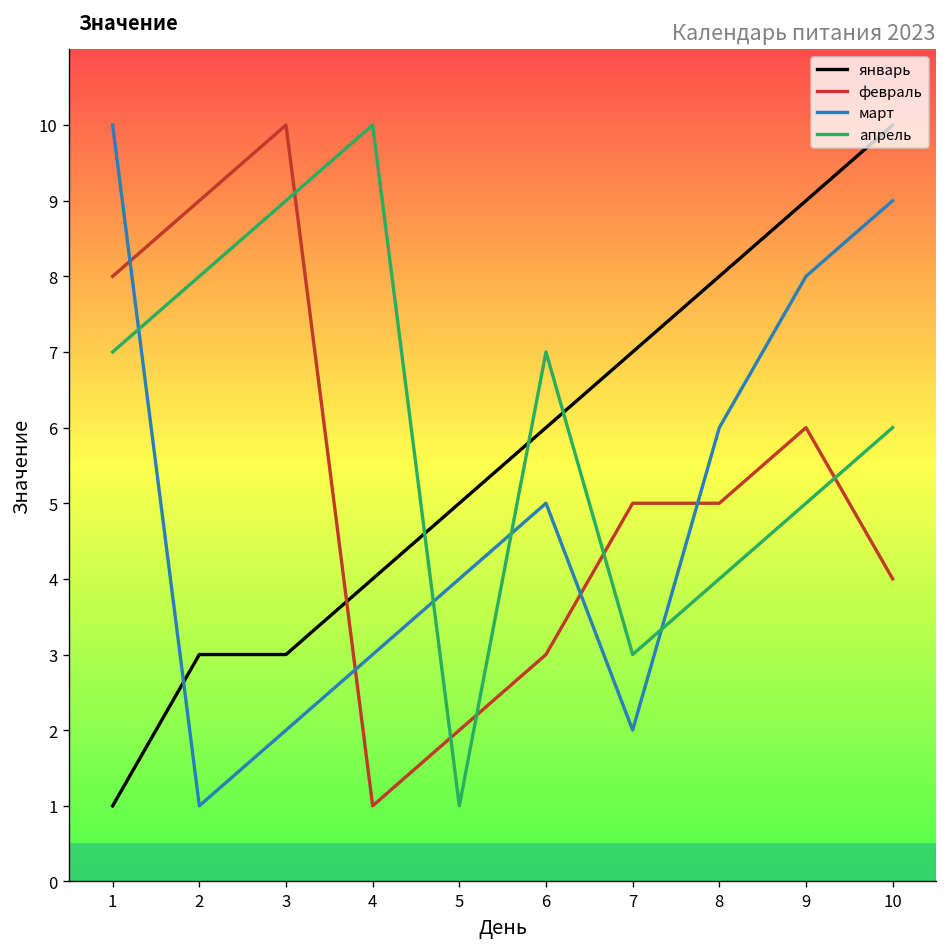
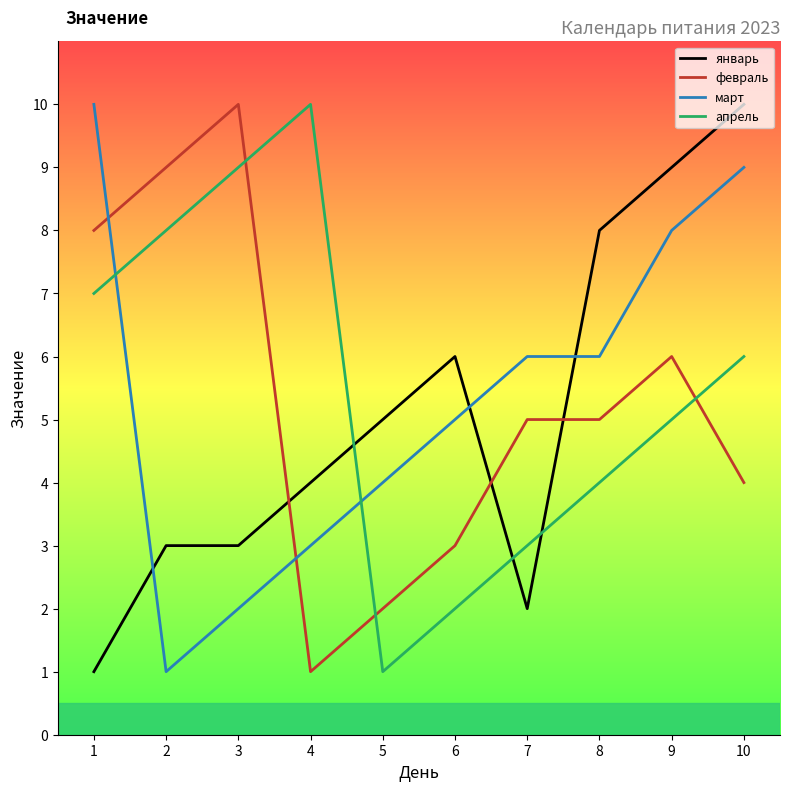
апрель, 6: 7 -> 2
январь, 7: 7 -> 2
март, 7: 2 -> 6
